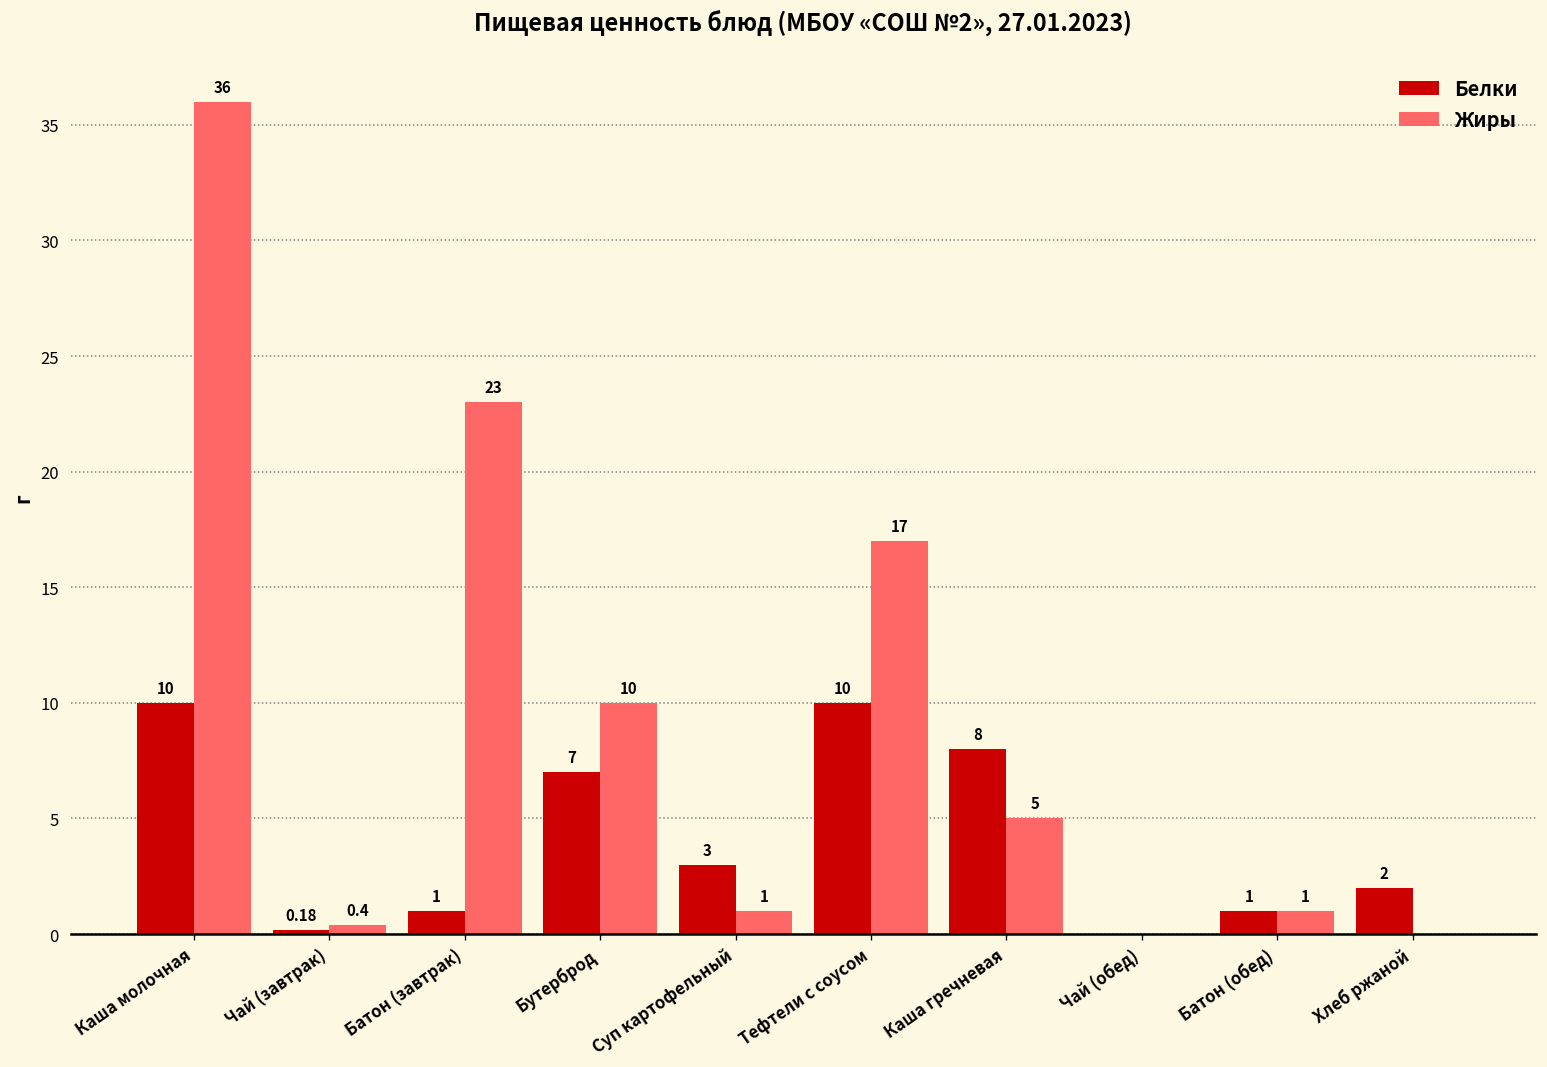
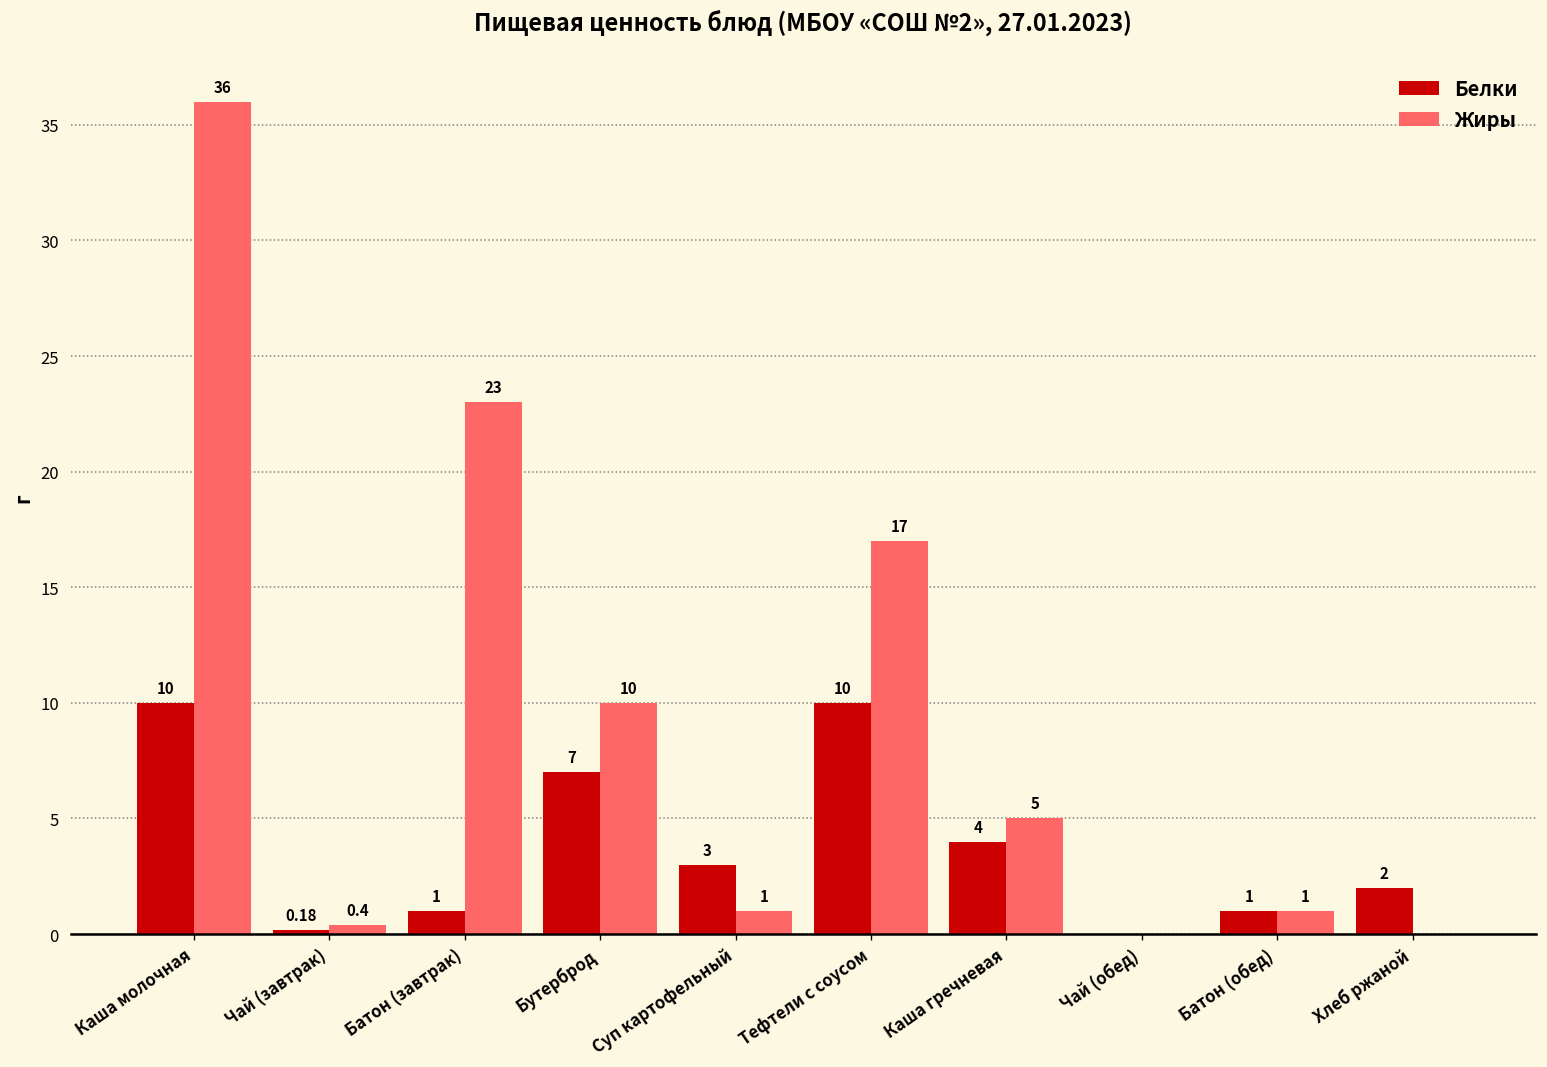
Белки, Каша гречневая: 8 -> 4
